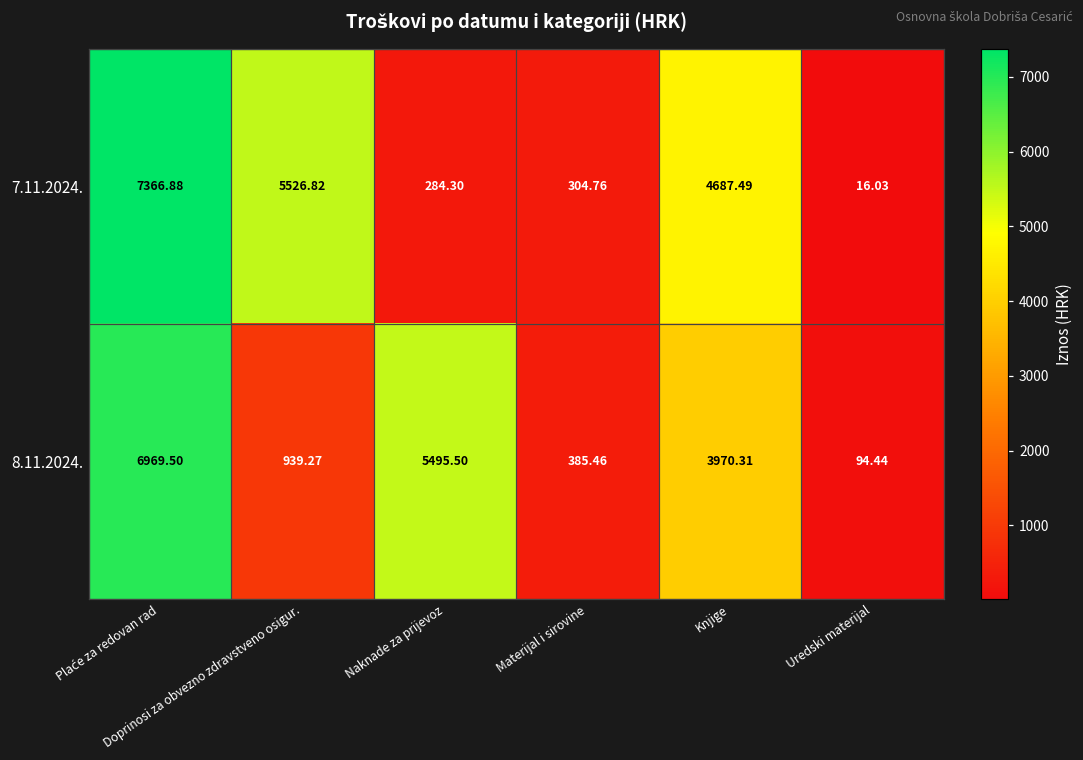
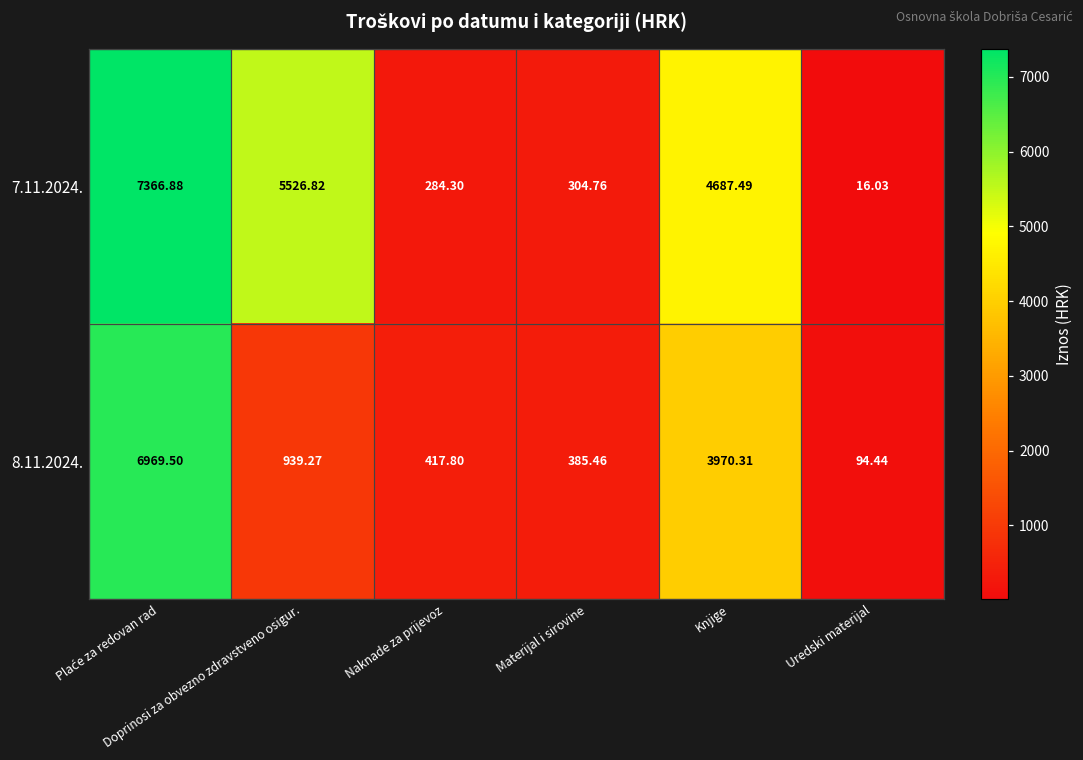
8.11.2024., Naknade za prijevoz: 5495.50 -> 417.80
